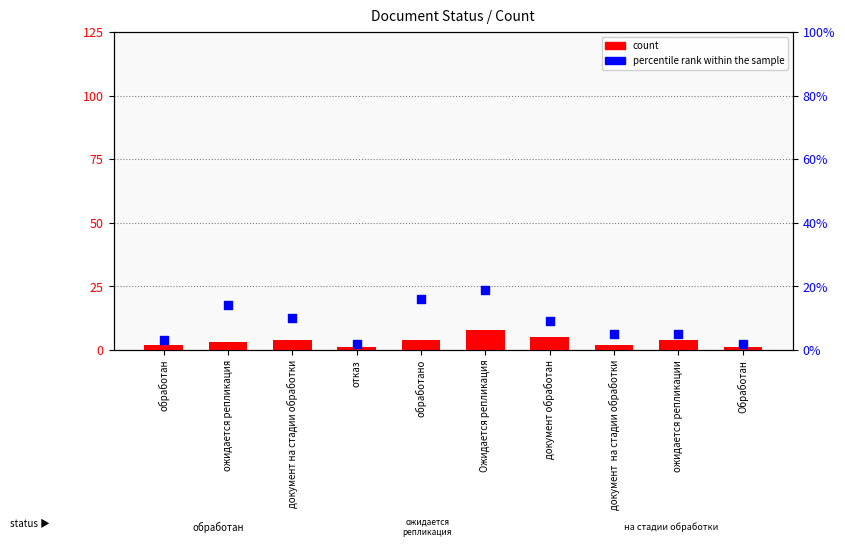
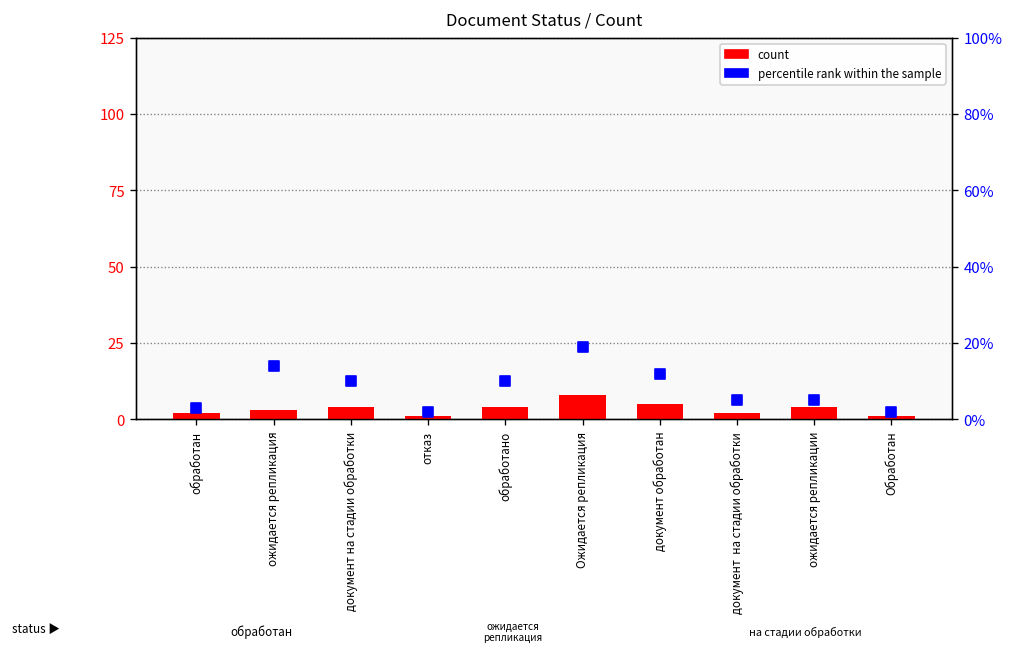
percentile rank within the sample, обработано: 16% -> 10%
percentile rank within the sample, документ обработан: 9% -> 12%
